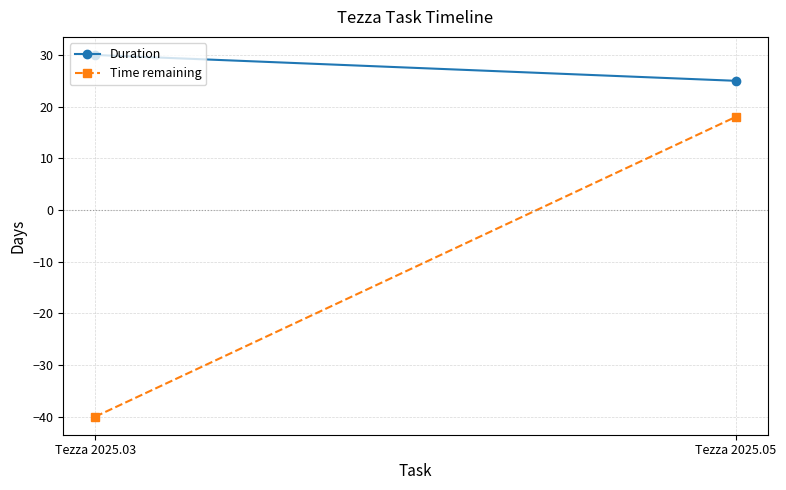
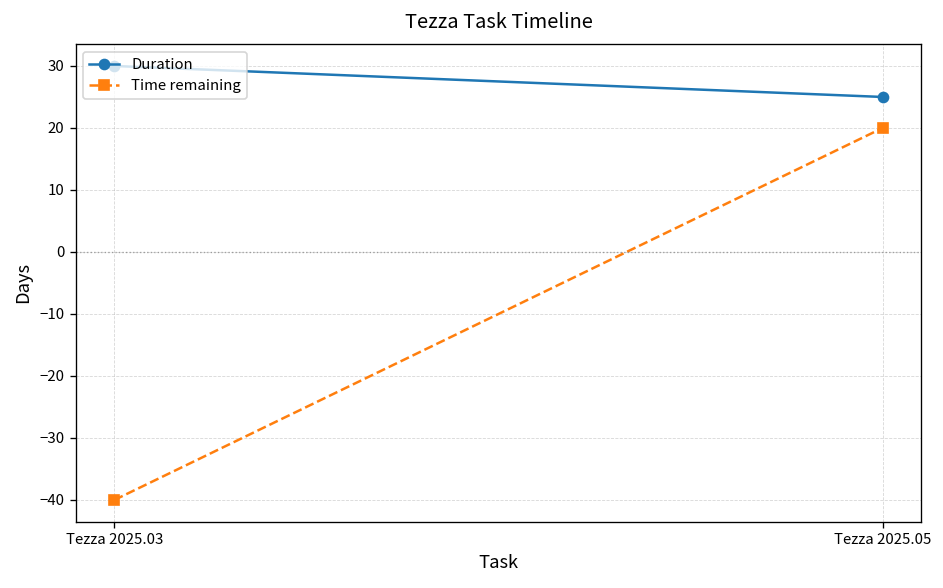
Time remaining, Tezza 2025.05: 18 -> 20
